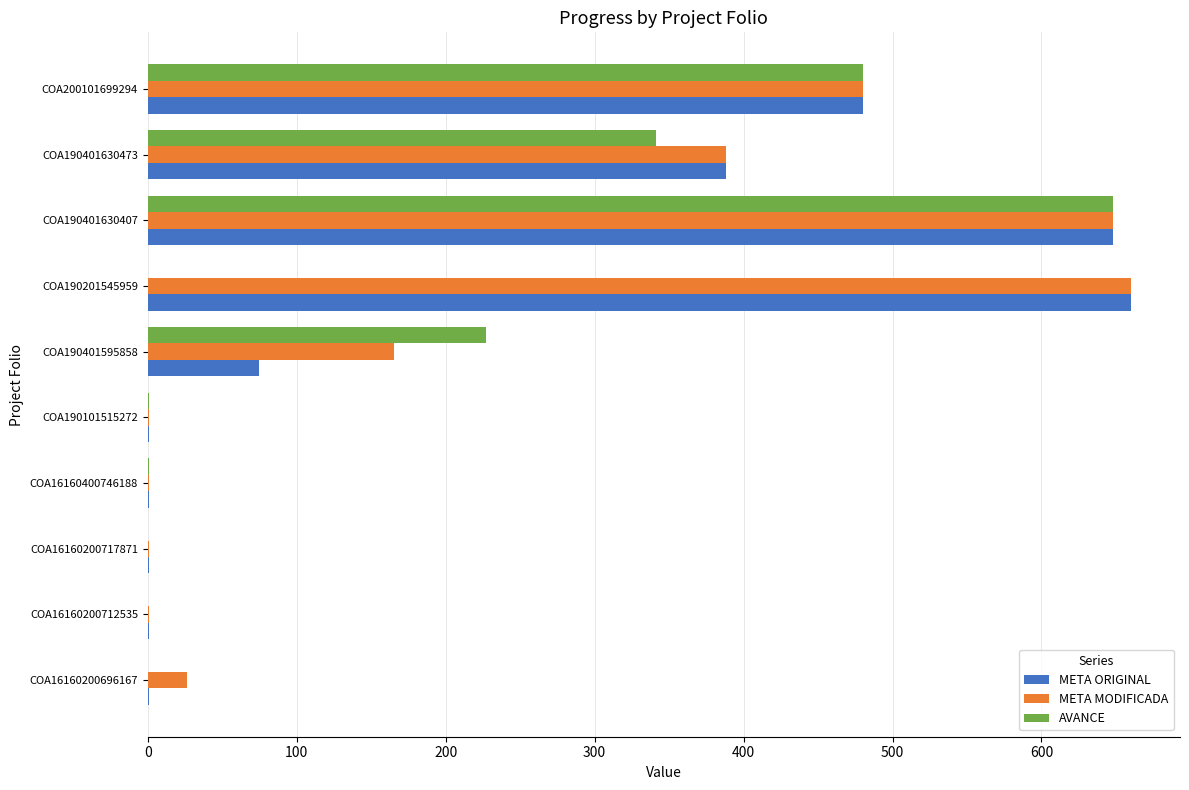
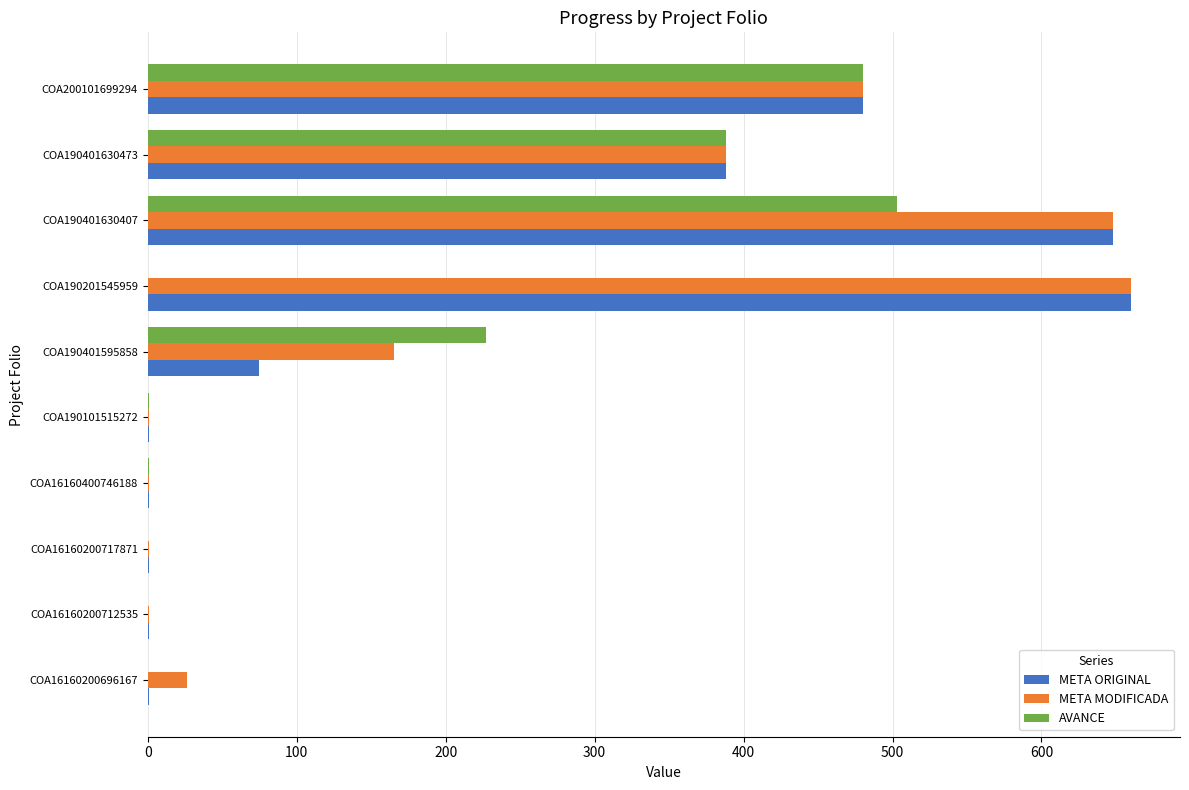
AVANCE, COA190401630473: 341 -> 388
AVANCE, COA190401630407: 648 -> 503
